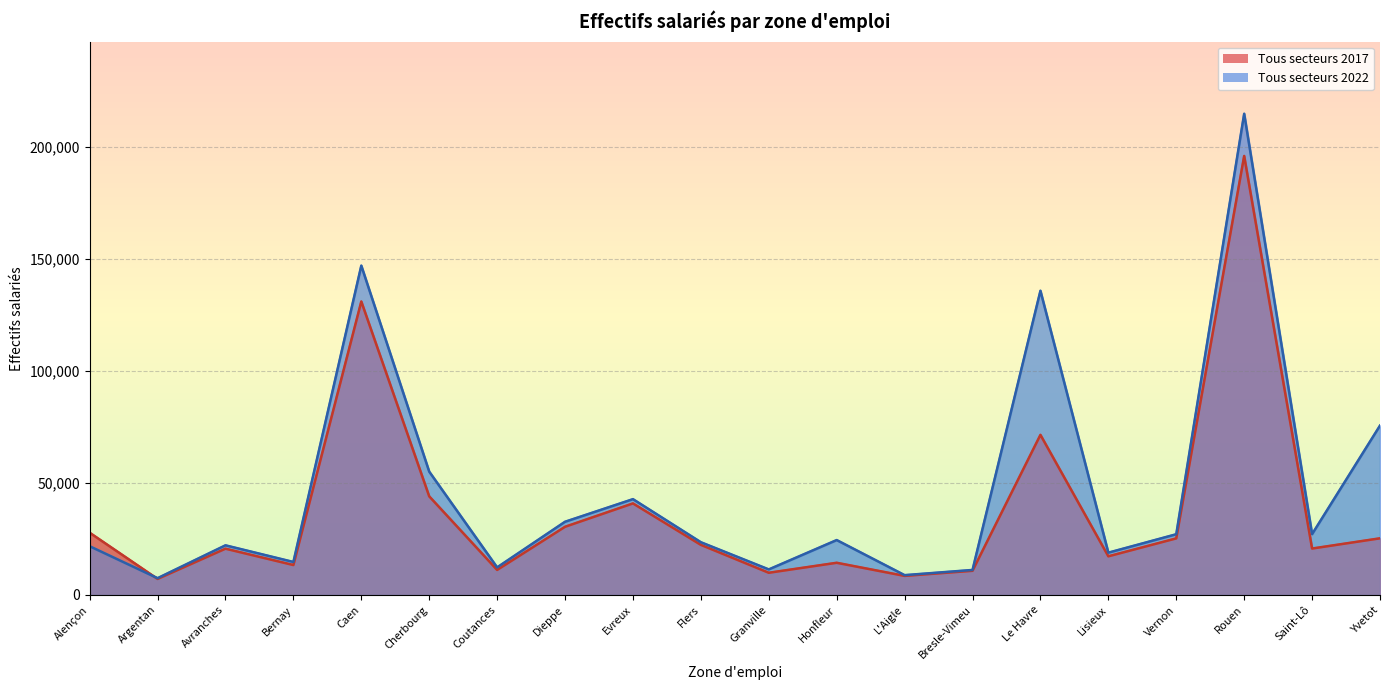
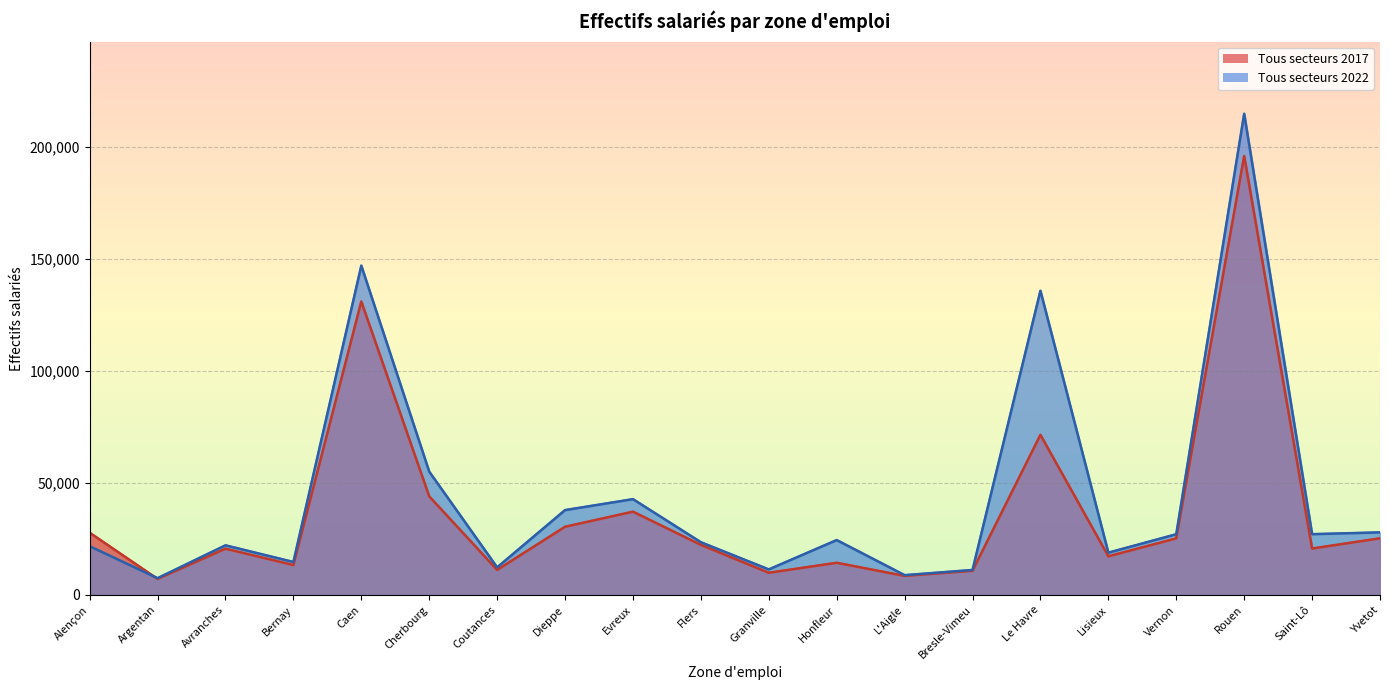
Tous secteurs 2022, Dieppe: 33,000 -> 38,000
Tous secteurs 2017, Evreux: 41,000 -> 37,000
Tous secteurs 2022, Yvetot: 76,000 -> 28,000
